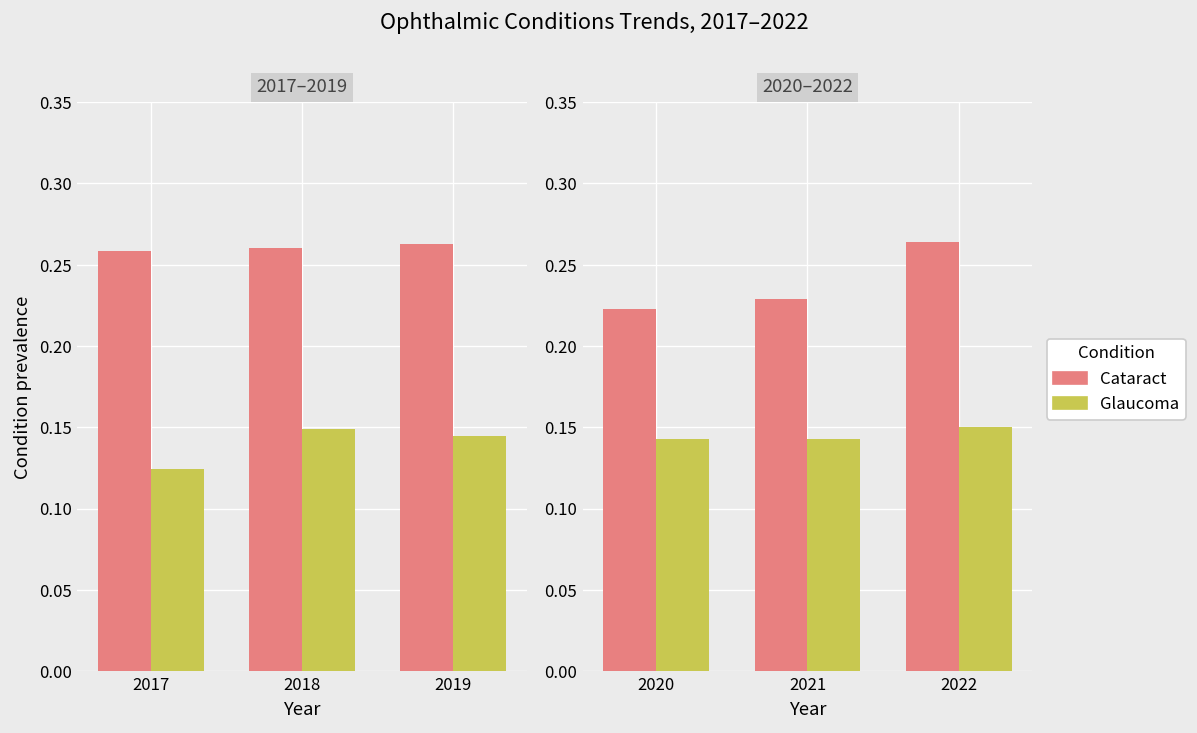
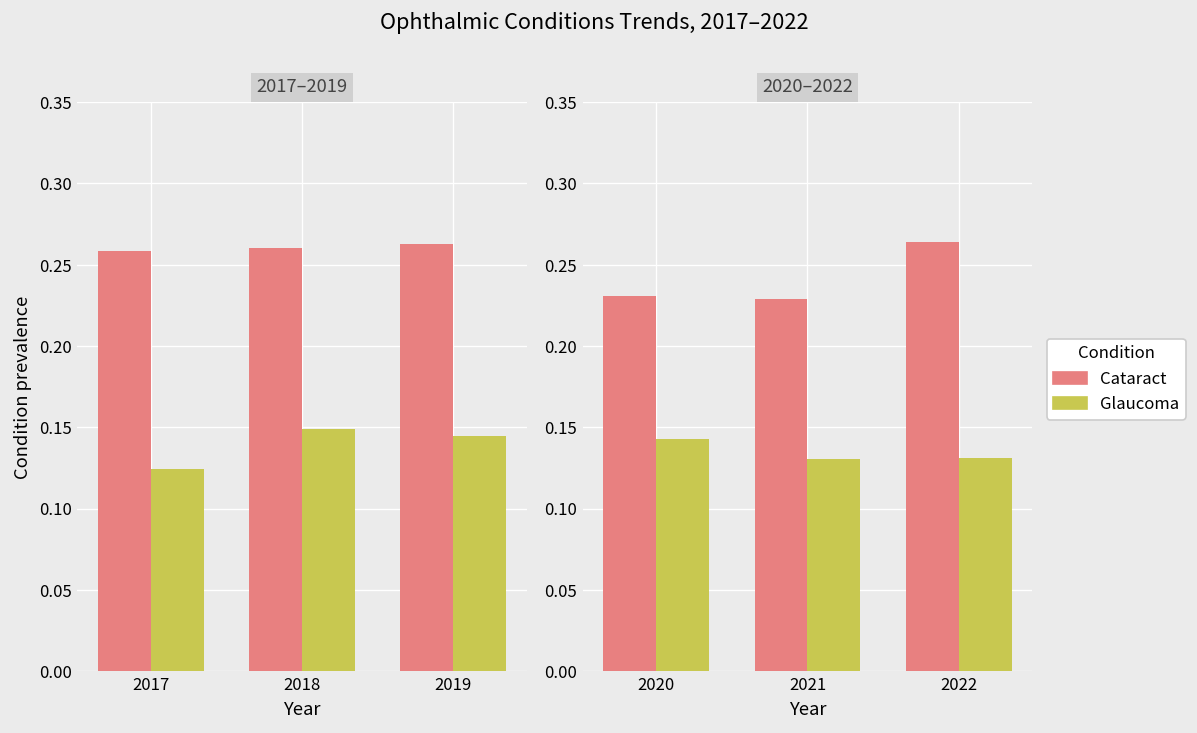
2020–2022, Cataract, 2020: 0.223 -> 0.231
2020–2022, Glaucoma, 2021: 0.143 -> 0.130
2020–2022, Glaucoma, 2022: 0.150 -> 0.131
